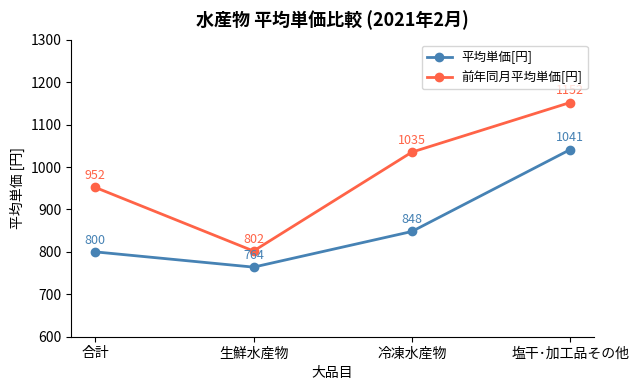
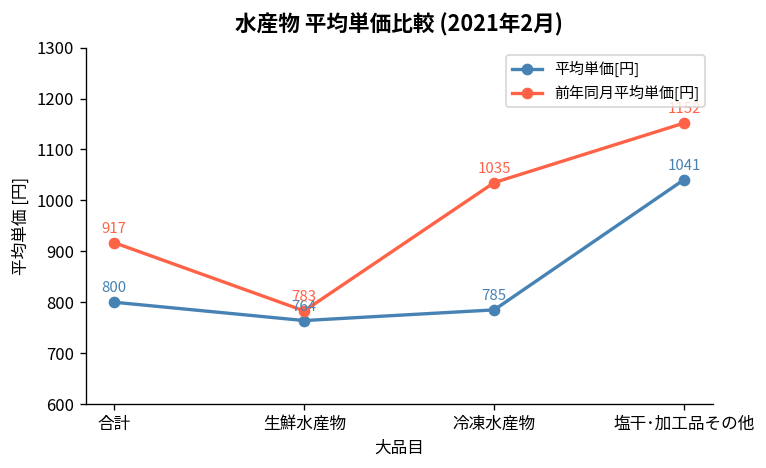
前年同月平均単価[円], 合計: 952 -> 917
前年同月平均単価[円], 生鮮水産物: 802 -> 783
平均単価[円], 冷凍水産物: 848 -> 785
